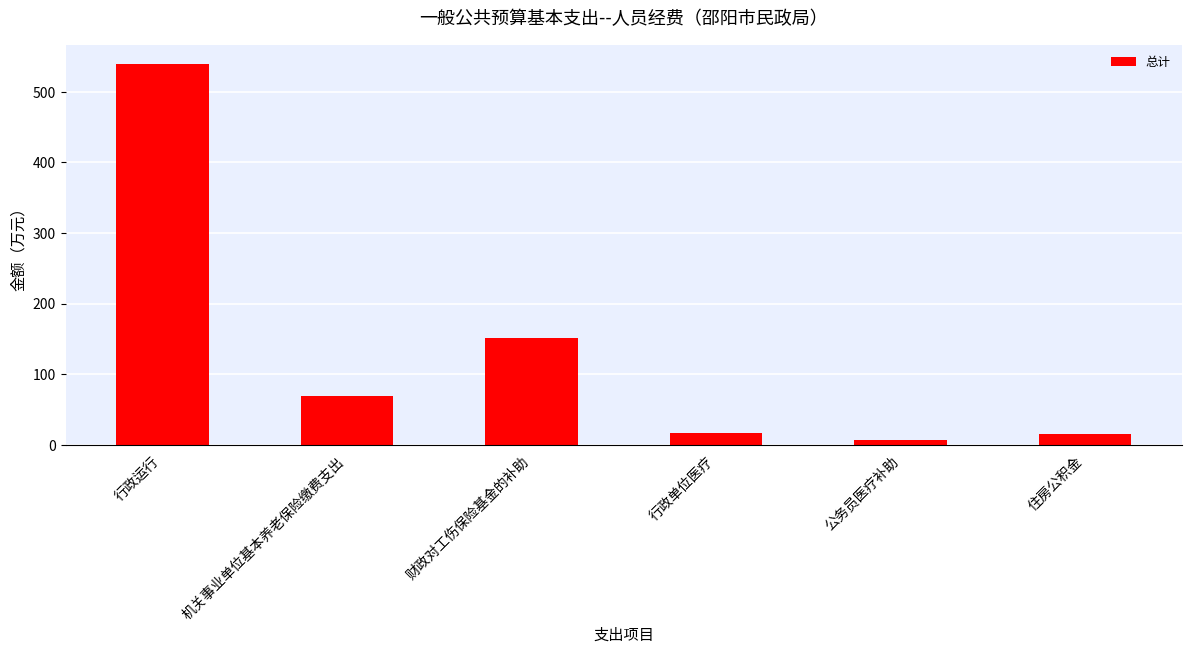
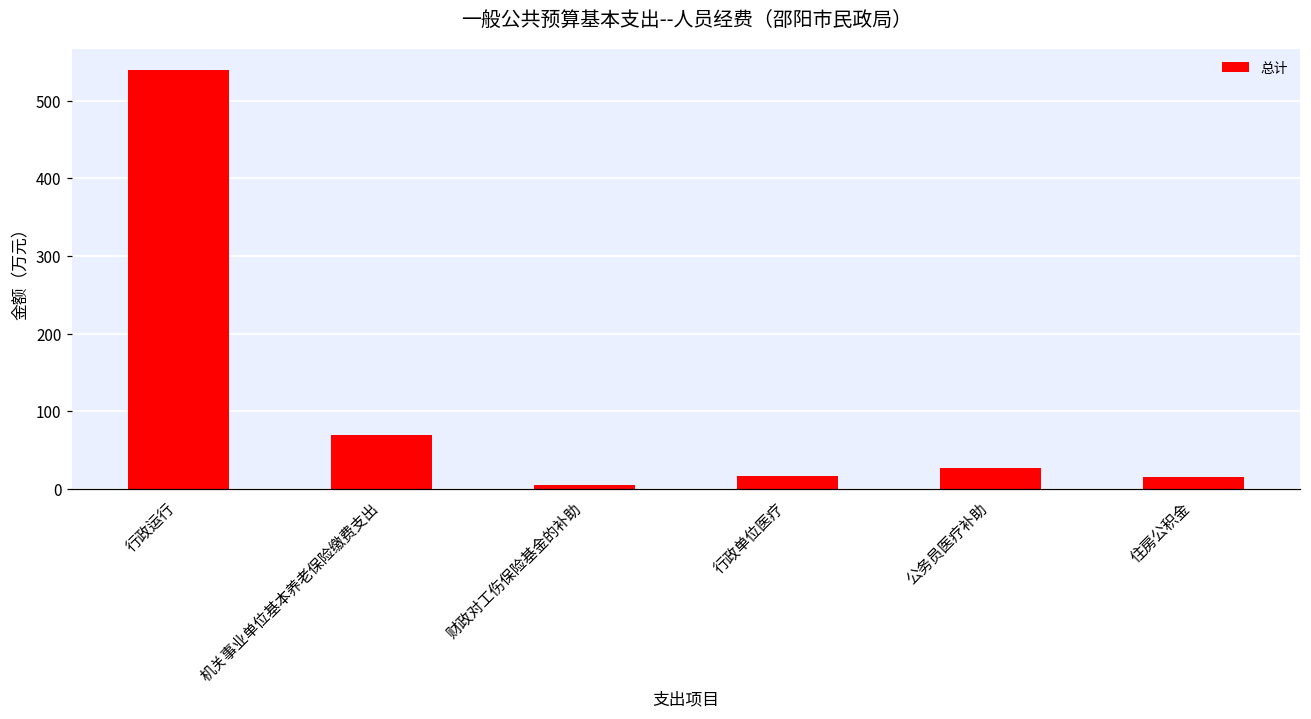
财政对工伤保险基金的补助: 150 -> 10
公务员医疗补助: 10 -> 30
